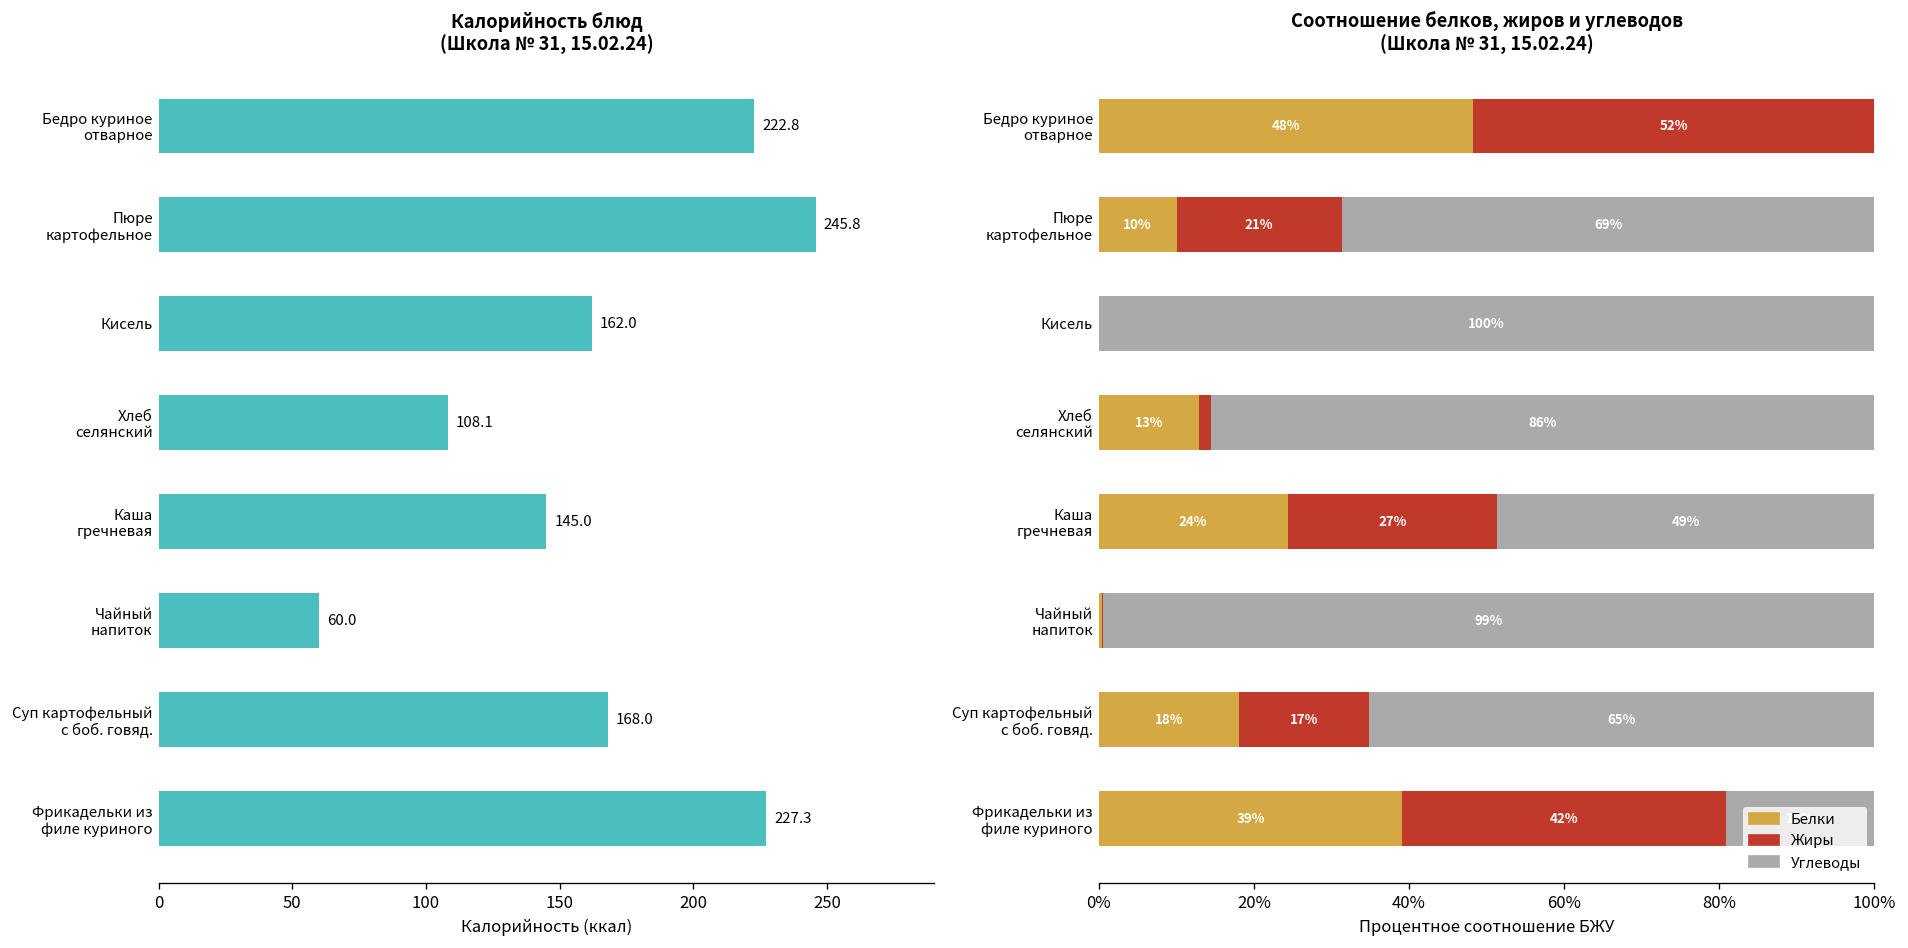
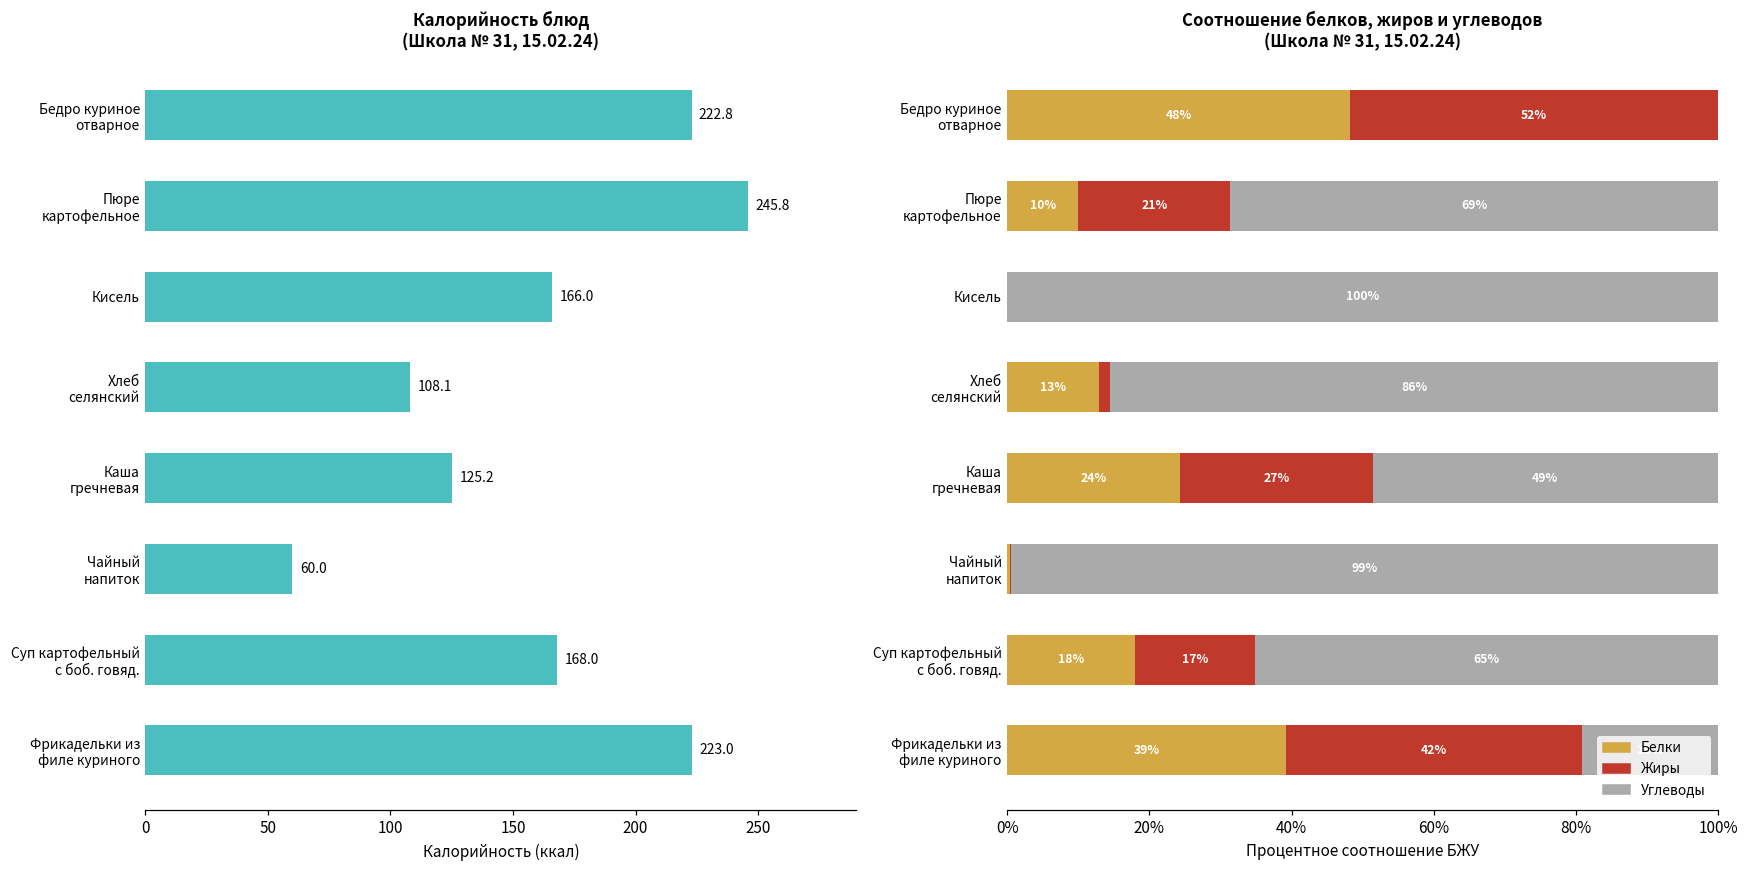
Калорийность блюд (Школа № 31, 15.02.24), Кисель: 162.0 -> 166.0
Калорийность блюд (Школа № 31, 15.02.24), Каша гречневая: 145.0 -> 125.2
Калорийность блюд (Школа № 31, 15.02.24), Фрикадельки из филе куриного: 227.3 -> 223.0
